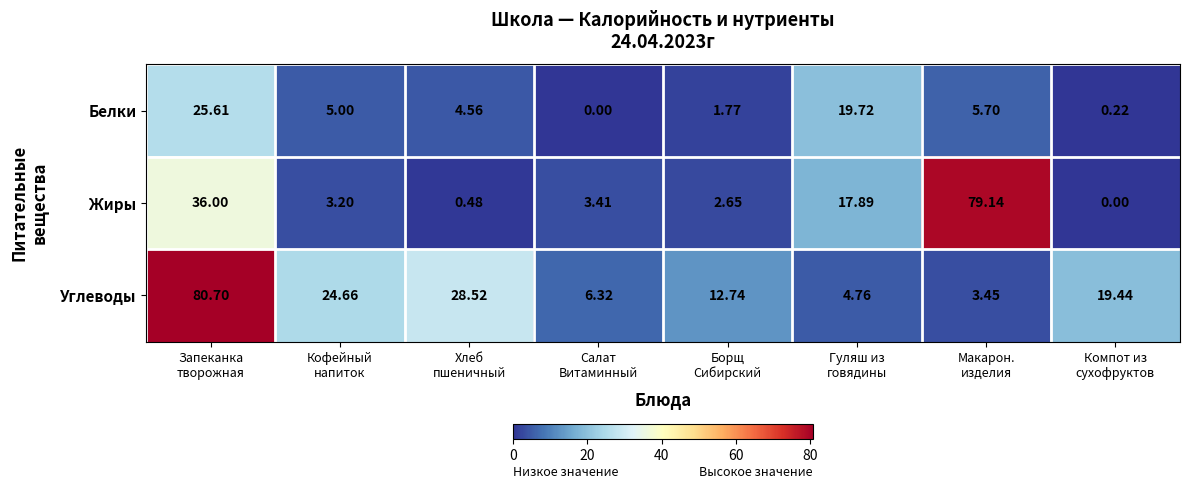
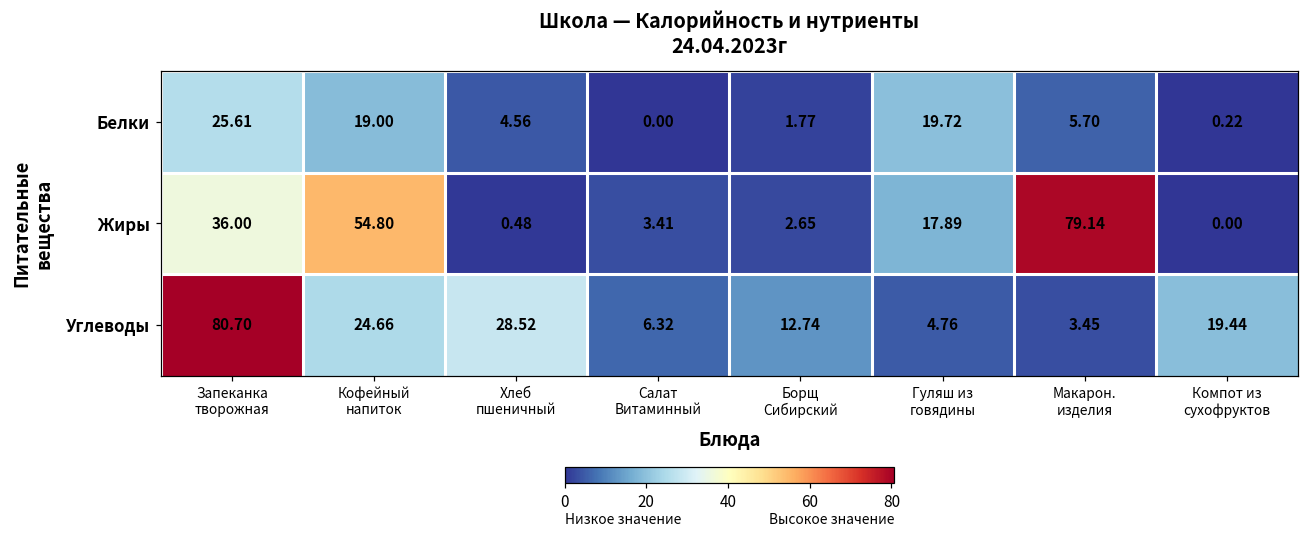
Белки, Кофейный напиток: 5.00 -> 19.00
Жиры, Кофейный напиток: 3.20 -> 54.80
